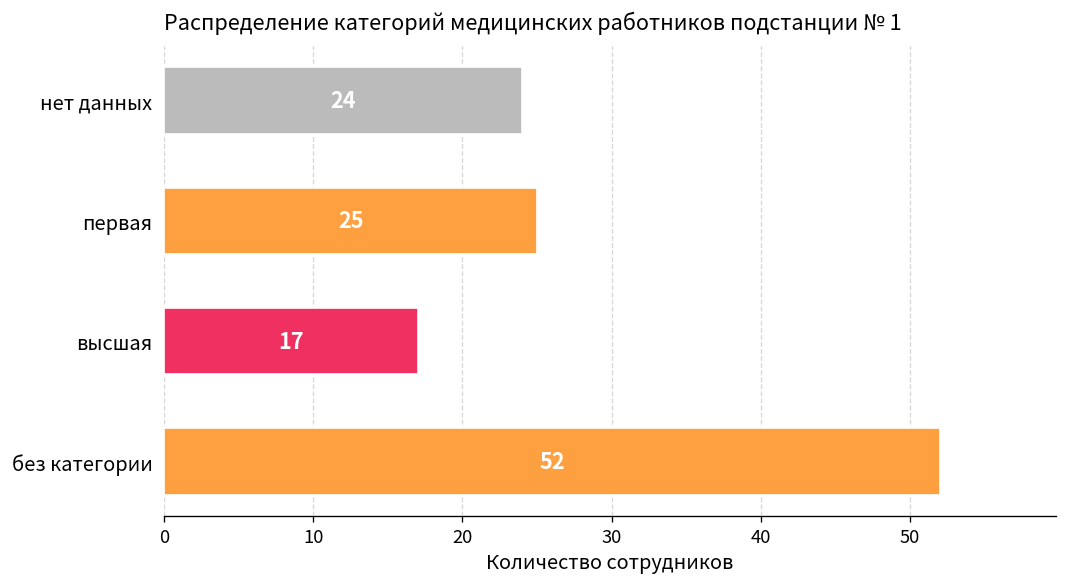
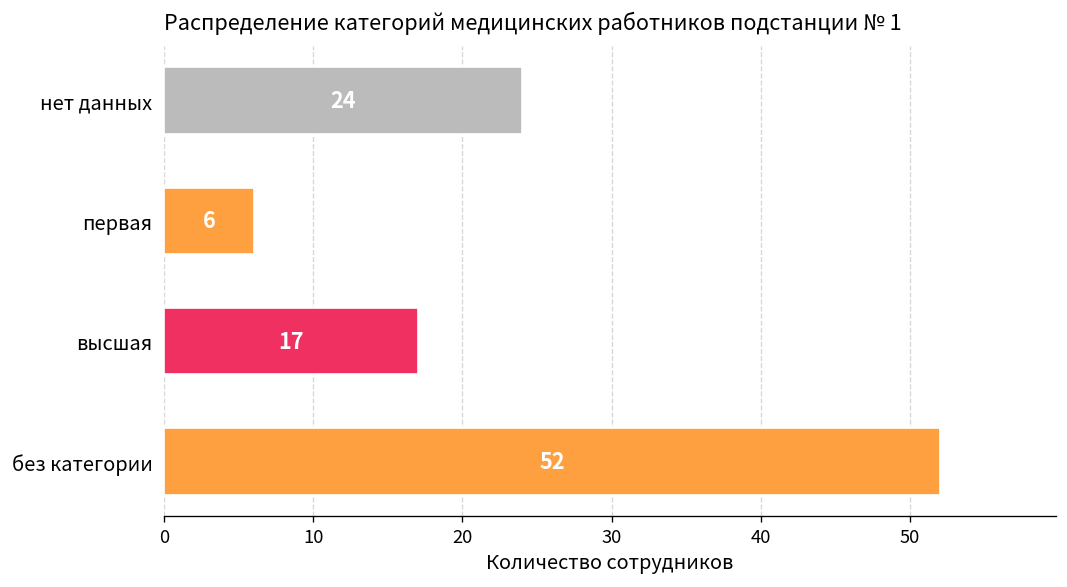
первая: 25 -> 6
